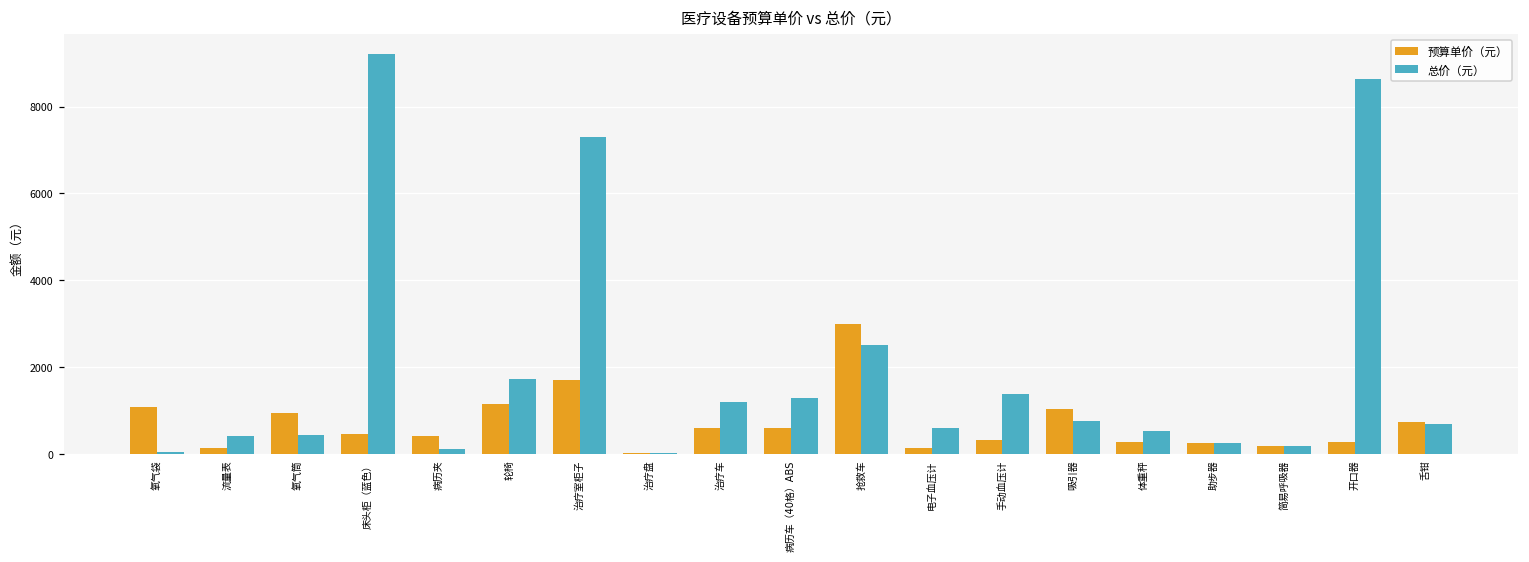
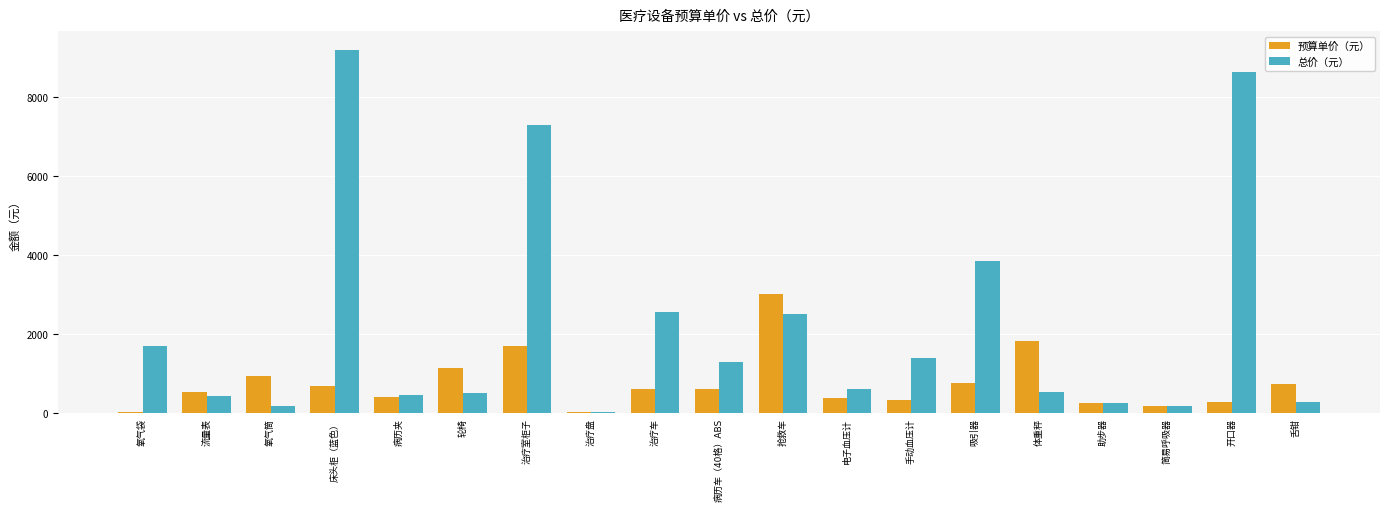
预算单价（元）, 氧气袋: 1100 -> 0
总价（元）, 氧气袋: 0 -> 1700
预算单价（元）, 流量表: 200 -> 500
总价（元）, 氧气筒: 500 -> 200
预算单价（元）, 床头柜（蓝色）: 500 -> 700
总价（元）, 病历夹: 100 -> 500
总价（元）, 轮椅: 1700 -> 500
总价（元）, 治疗车: 1200 -> 2500
预算单价（元）, 电子血压计: 200 -> 400
预算单价（元）, 吸引器: 1000 -> 800
总价（元）, 吸引器: 800 -> 3800
预算单价（元）, 体重秤: 300 -> 1800
总价（元）, 舌钳: 700 -> 300
